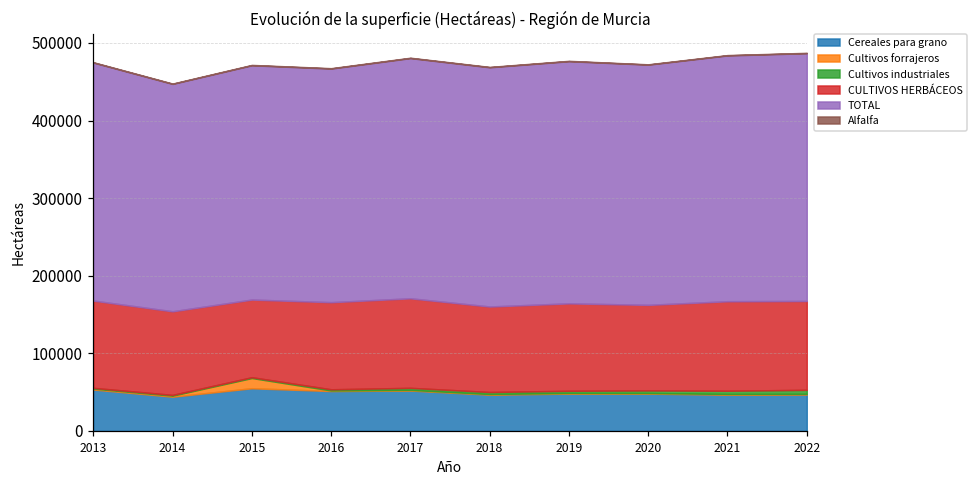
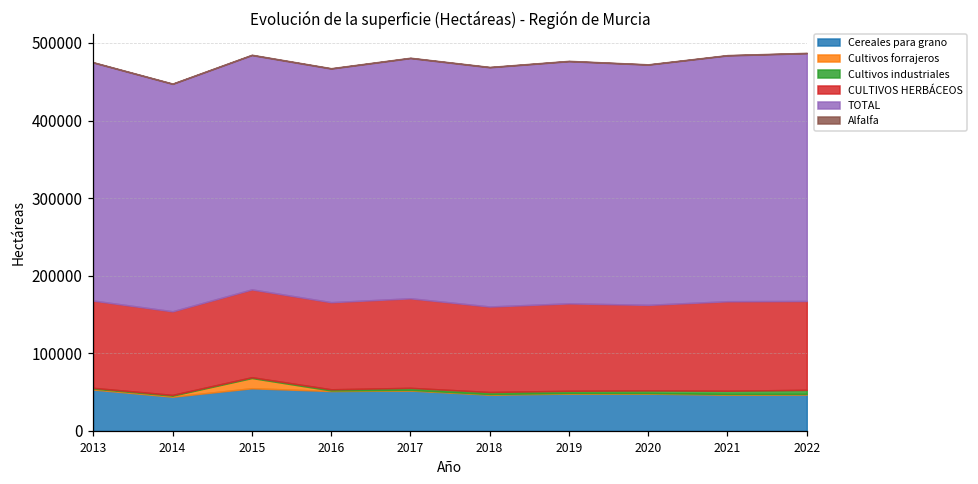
CULTIVOS HERBÁCEOS, 2015: 100000 -> 110000
